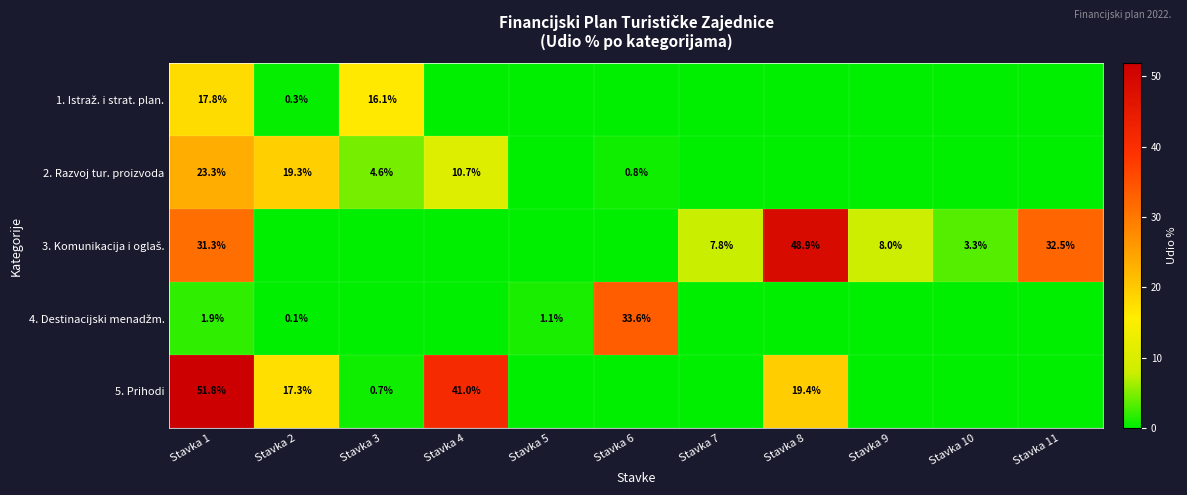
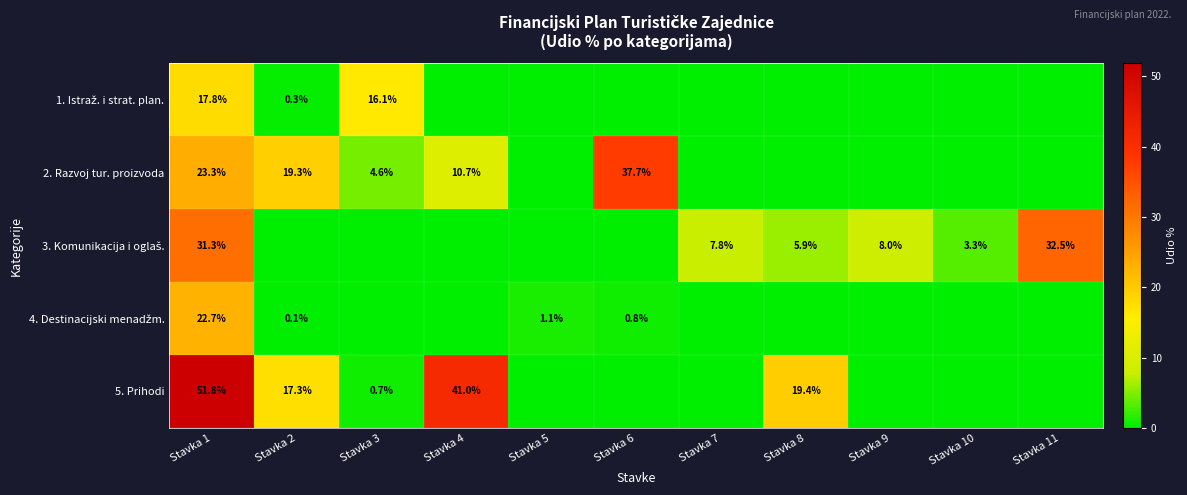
2. Razvoj tur. proizvoda, Stavka 6: 0.8% -> 37.7%
3. Komunikacija i oglaš., Stavka 8: 48.9% -> 5.9%
4. Destinacijski menadžm., Stavka 1: 1.9% -> 22.7%
4. Destinacijski menadžm., Stavka 6: 33.6% -> 0.8%
